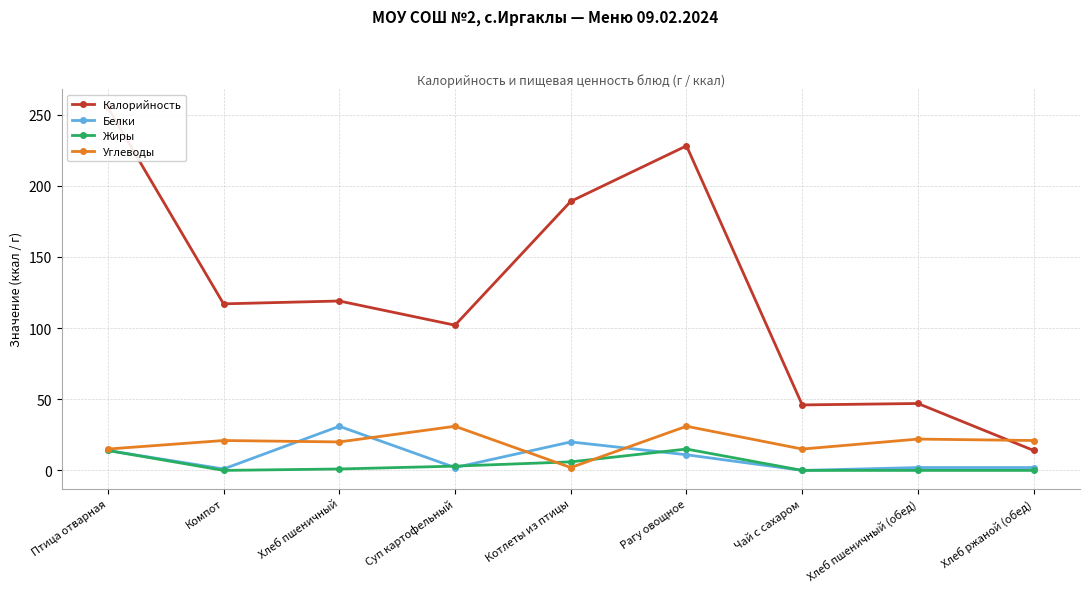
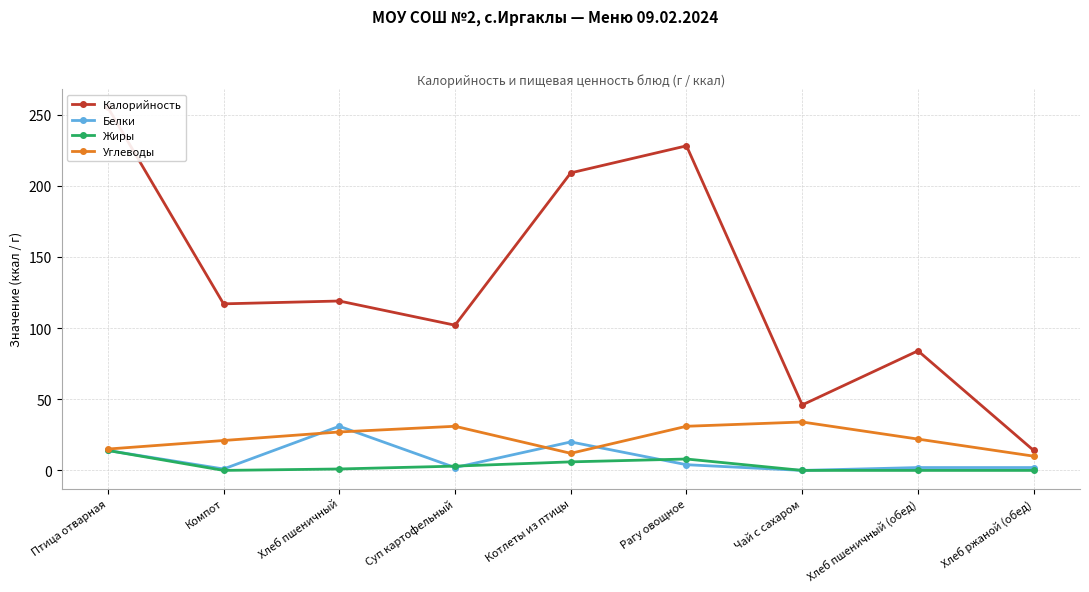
Углеводы, Хлеб пшеничный: 20 -> 27
Калорийность, Котлеты из птицы: 189 -> 209
Углеводы, Котлеты из птицы: 2 -> 12
Белки, Рагу овощное: 11 -> 4
Жиры, Рагу овощное: 15 -> 8
Углеводы, Чай с сахаром: 15 -> 34
Калорийность, Хлеб пшеничный (обед): 47 -> 84
Углеводы, Хлеб ржаной (обед): 21 -> 10
